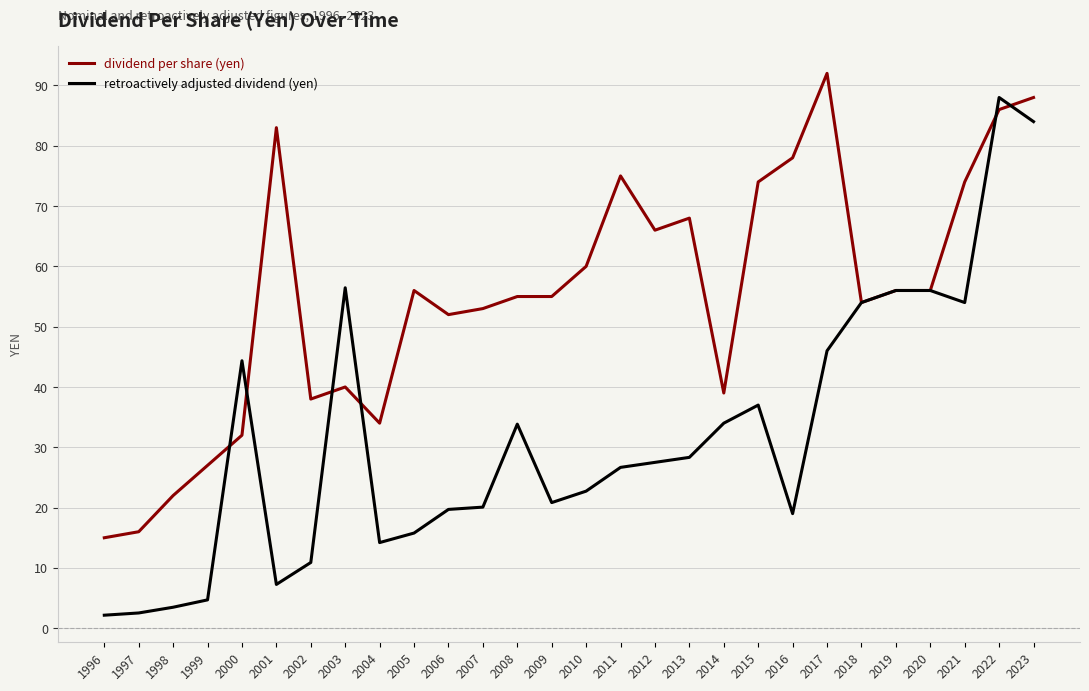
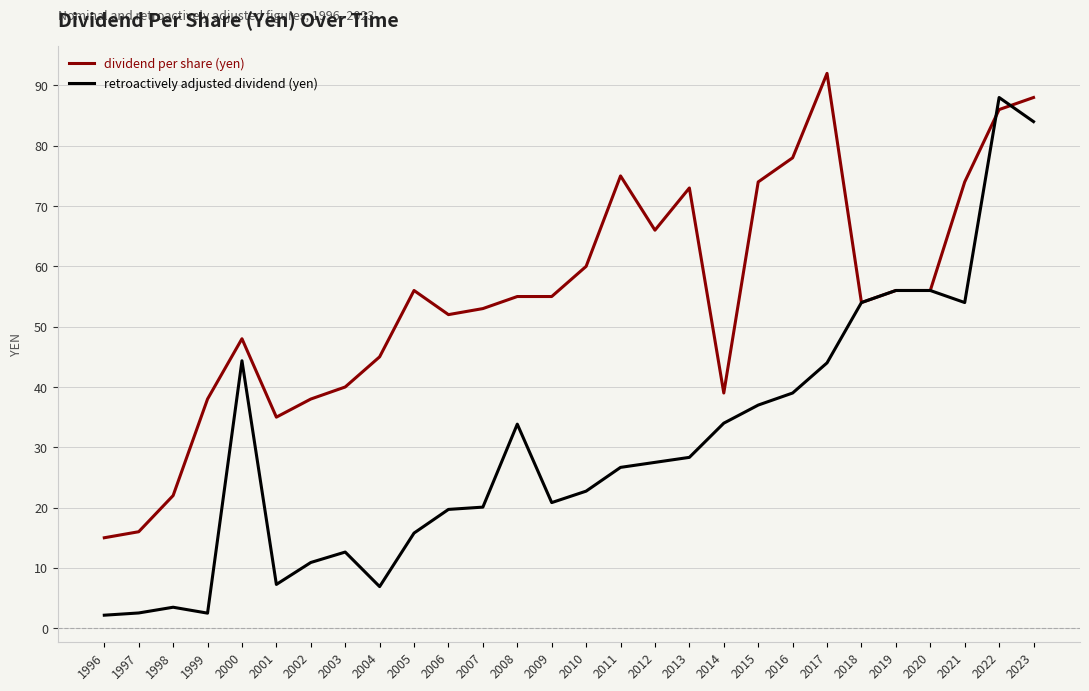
dividend per share (yen), 1999: 27 -> 38
retroactively adjusted dividend (yen), 1999: 5 -> 3
dividend per share (yen), 2000: 32 -> 48
dividend per share (yen), 2001: 83 -> 35
retroactively adjusted dividend (yen), 2003: 56 -> 13
dividend per share (yen), 2004: 34 -> 45
retroactively adjusted dividend (yen), 2004: 14 -> 7
dividend per share (yen), 2013: 68 -> 73
retroactively adjusted dividend (yen), 2016: 19 -> 39
retroactively adjusted dividend (yen), 2017: 46 -> 44
